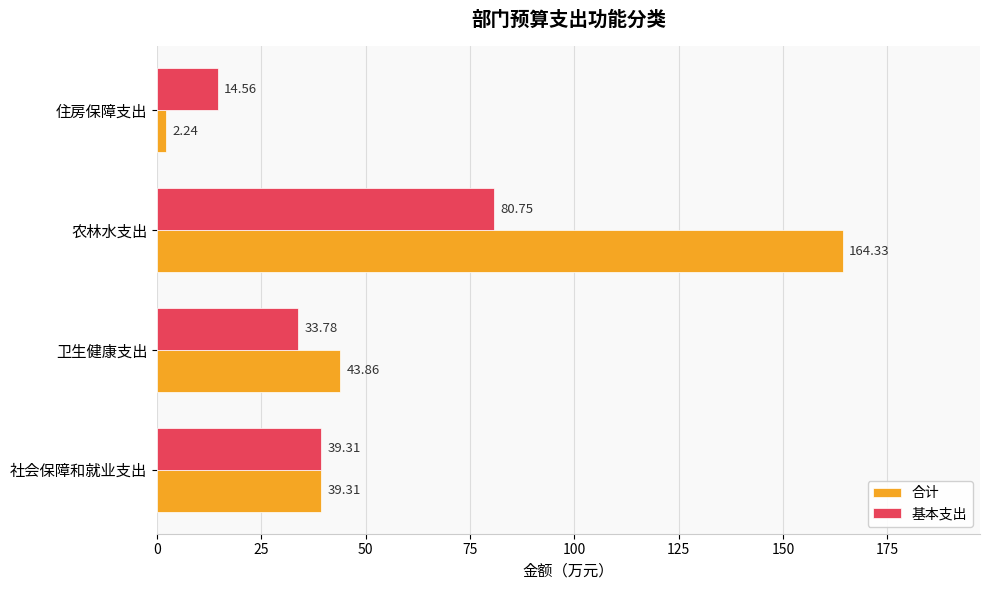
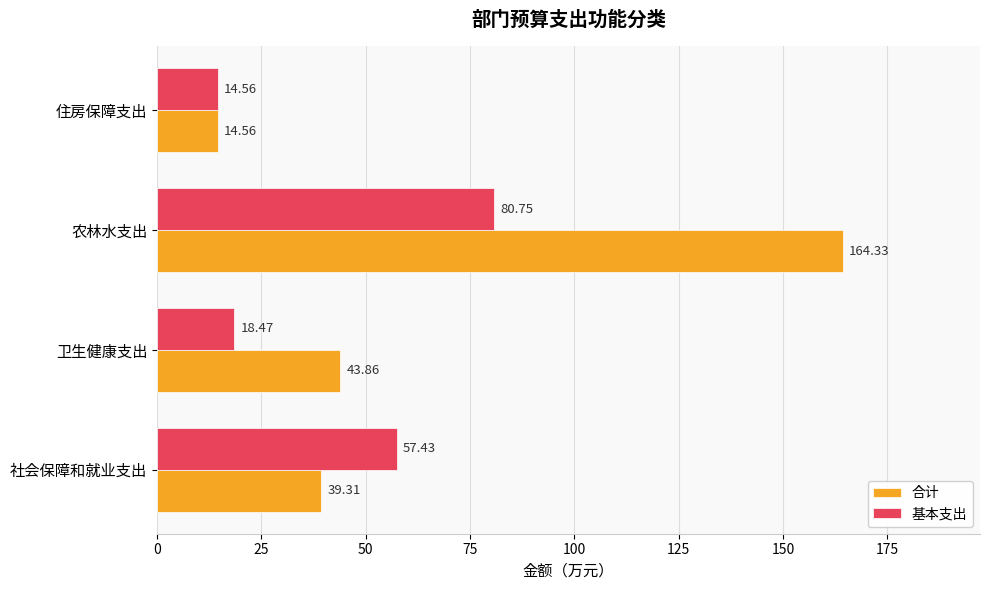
合计, 住房保障支出: 2.24 -> 14.56
基本支出, 卫生健康支出: 33.78 -> 18.47
基本支出, 社会保障和就业支出: 39.31 -> 57.43
